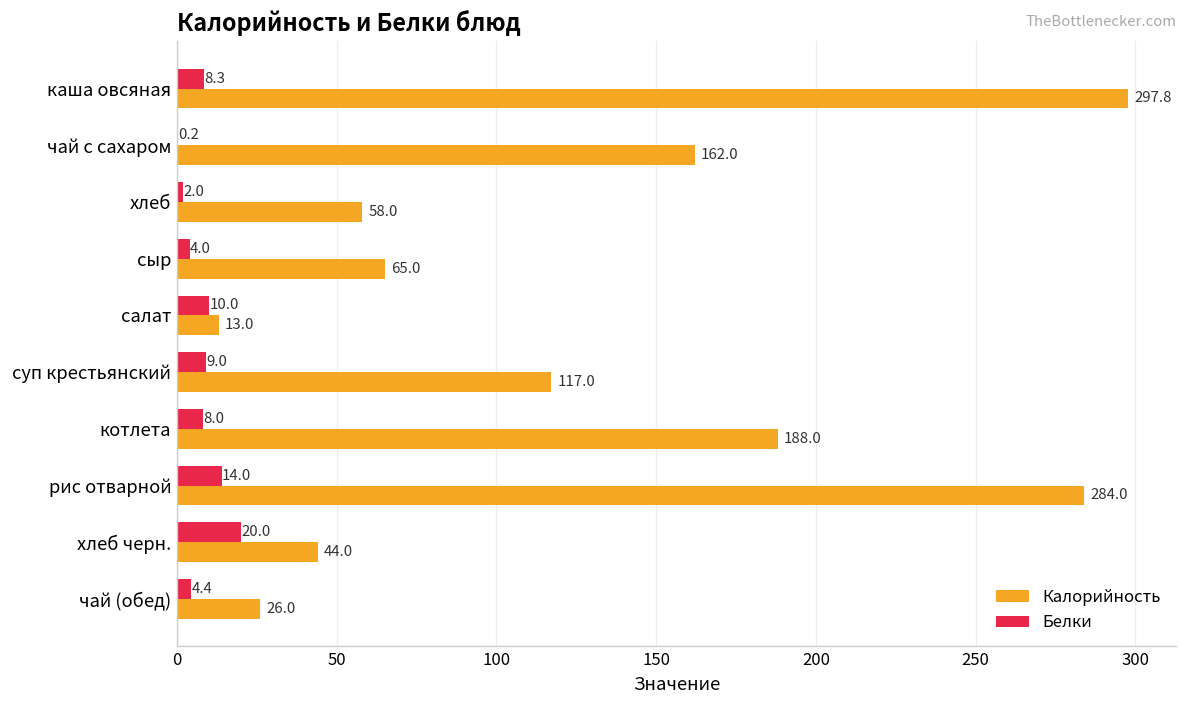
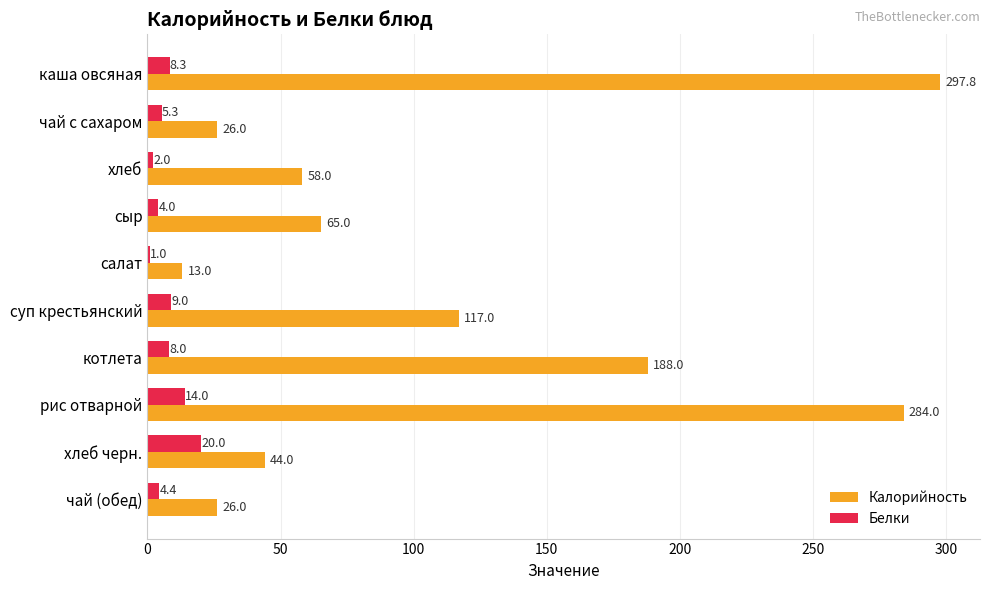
Белки, чай с сахаром: 0.2 -> 5.3
Калорийность, чай с сахаром: 162.0 -> 26.0
Белки, салат: 10.0 -> 1.0
